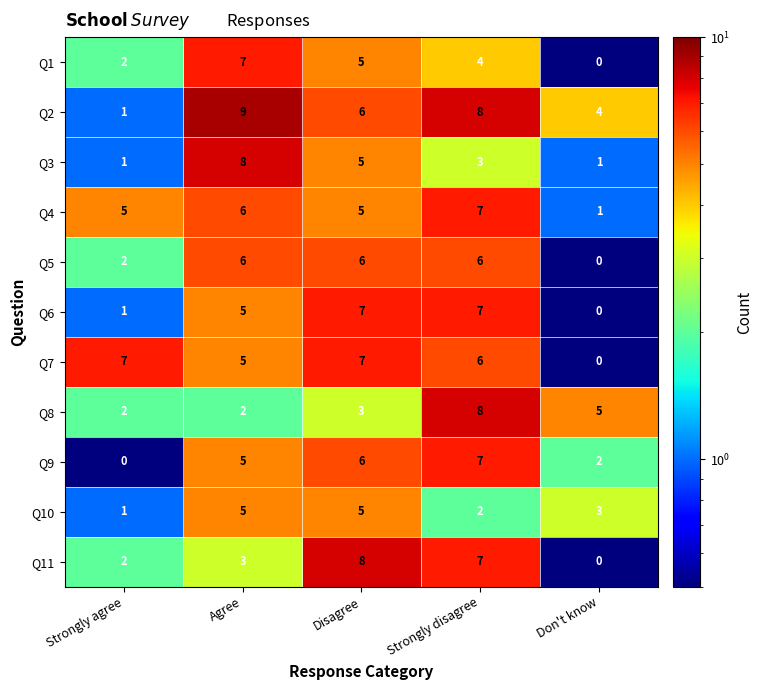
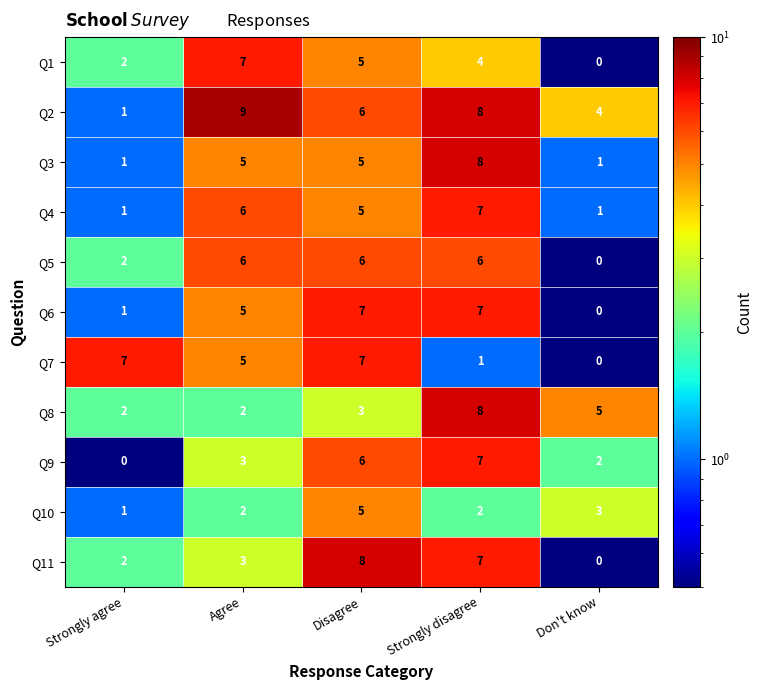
Q3, Agree: 8 -> 5
Q3, Strongly disagree: 3 -> 8
Q4, Strongly agree: 5 -> 1
Q7, Strongly disagree: 6 -> 1
Q9, Agree: 5 -> 3
Q10, Agree: 5 -> 2
